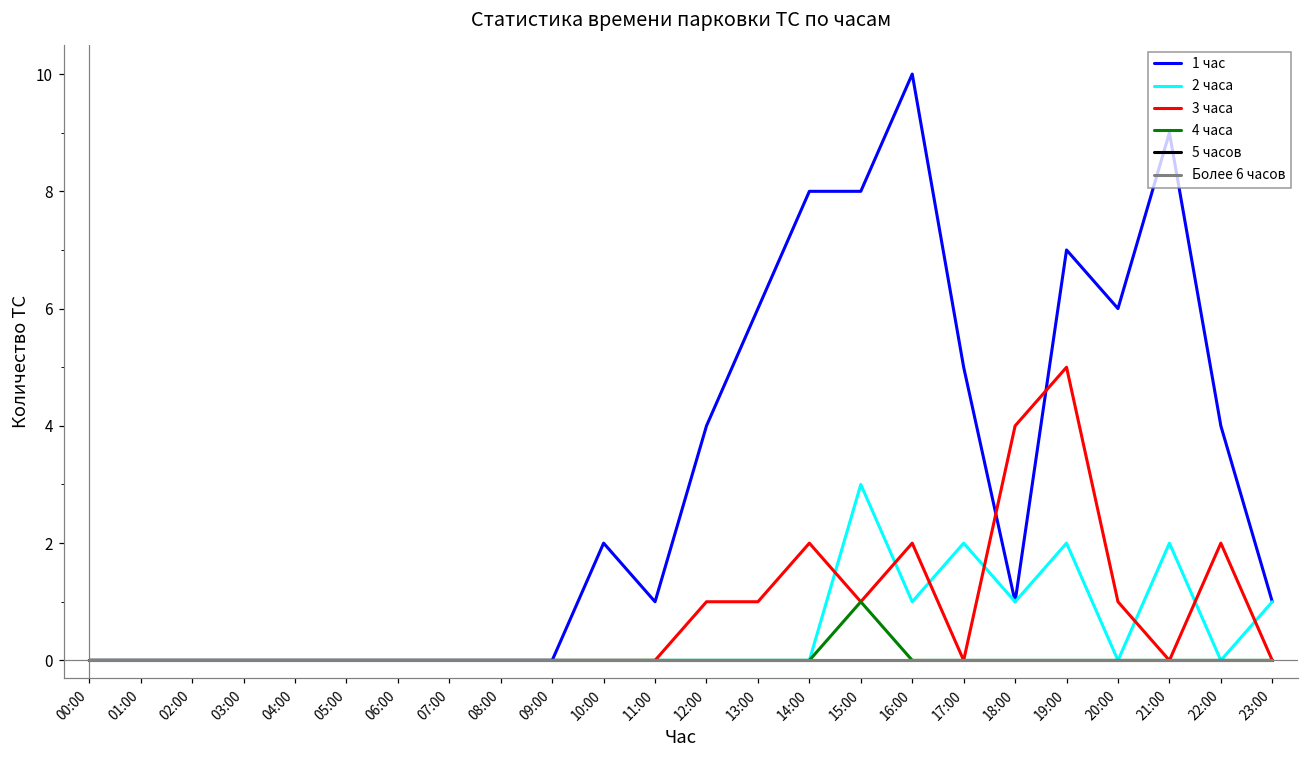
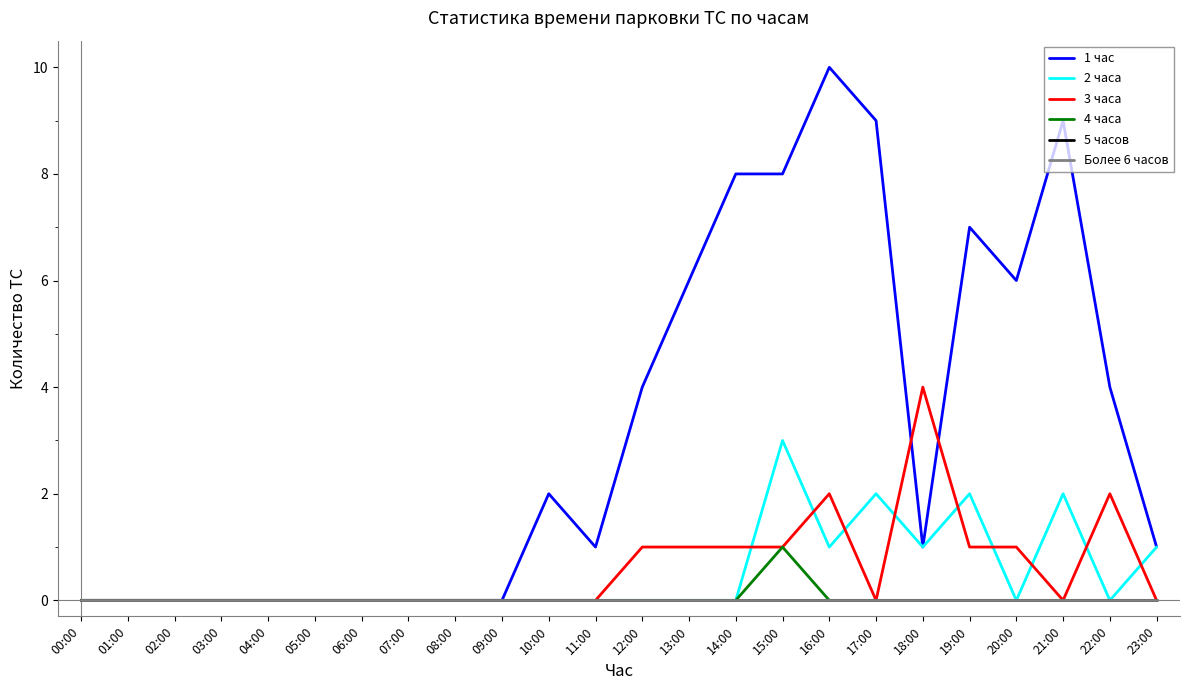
3 часа, 14:00: 2 -> 1
1 час, 17:00: 5 -> 9
3 часа, 19:00: 5 -> 1
